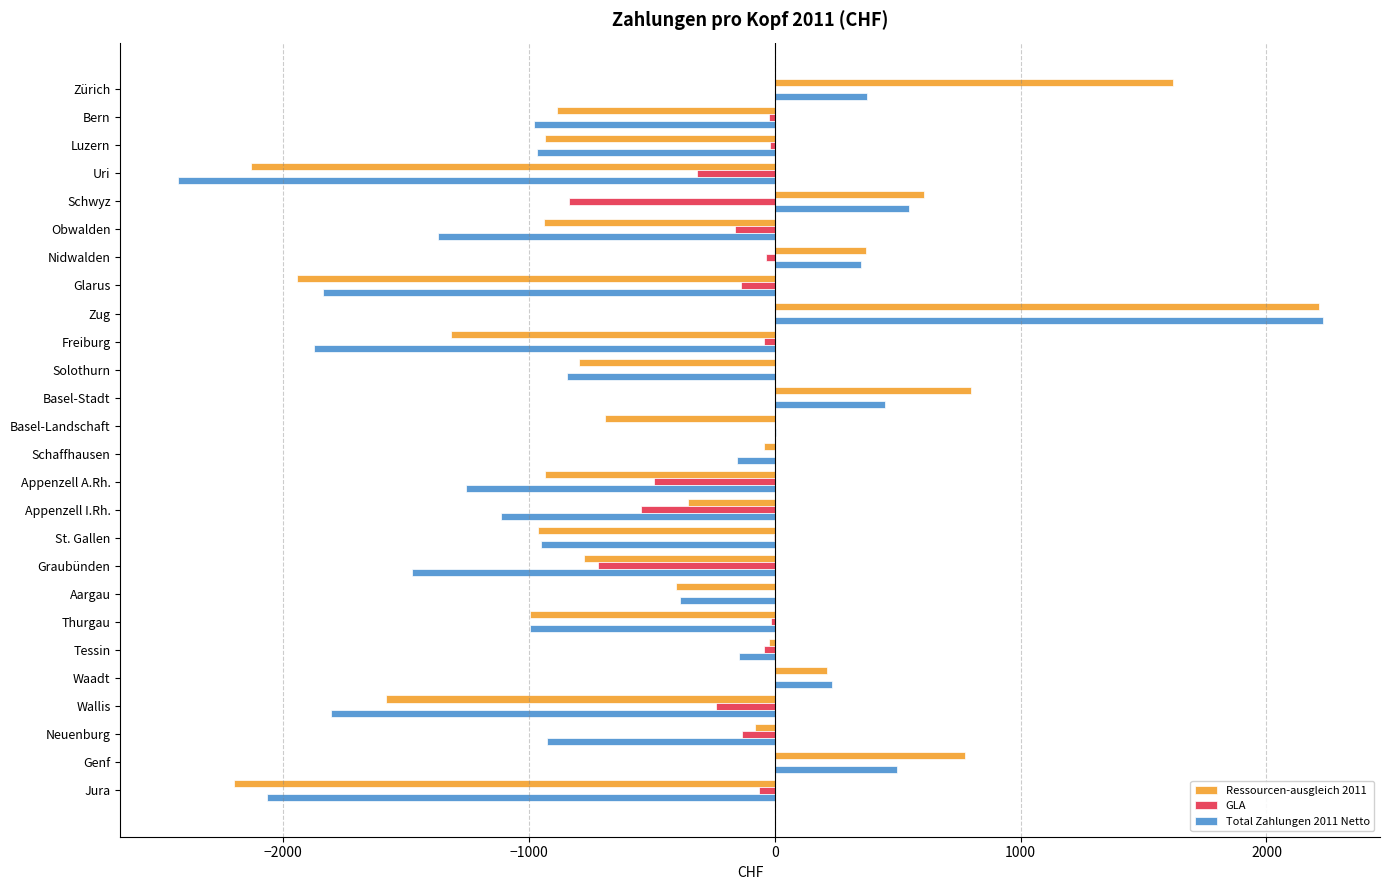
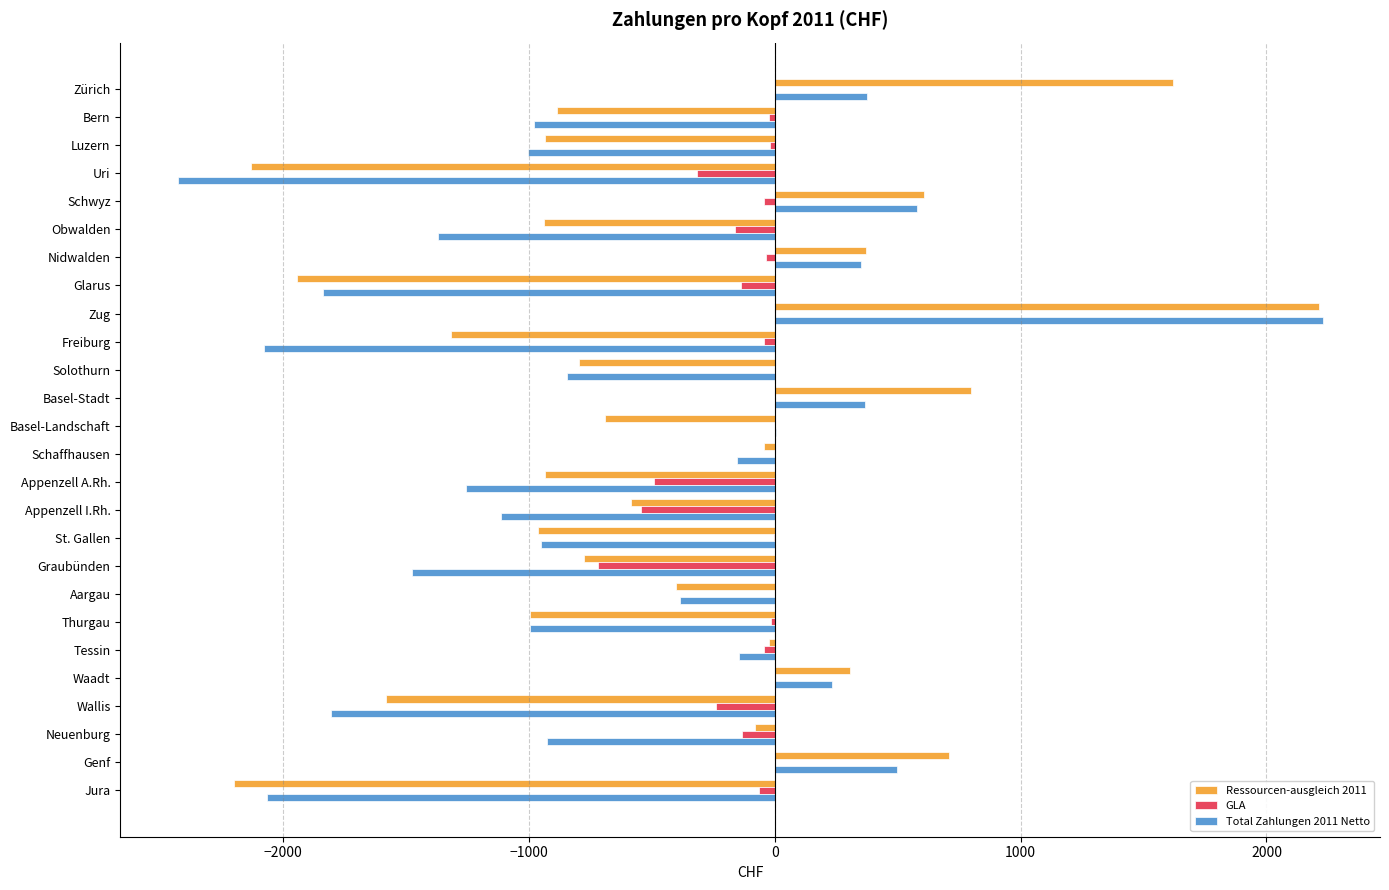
Total Zahlungen 2011 Netto, Luzern: -970 -> -1000
GLA, Schwyz: -840 -> -40
Total Zahlungen 2011 Netto, Schwyz: 550 -> 580
Total Zahlungen 2011 Netto, Freiburg: -1870 -> -2080
Total Zahlungen 2011 Netto, Basel-Stadt: 450 -> 370
Ressourcen-ausgleich 2011, Appenzell I.Rh.: -350 -> -590
Ressourcen-ausgleich 2011, Waadt: 210 -> 300
Ressourcen-ausgleich 2011, Genf: 770 -> 710
